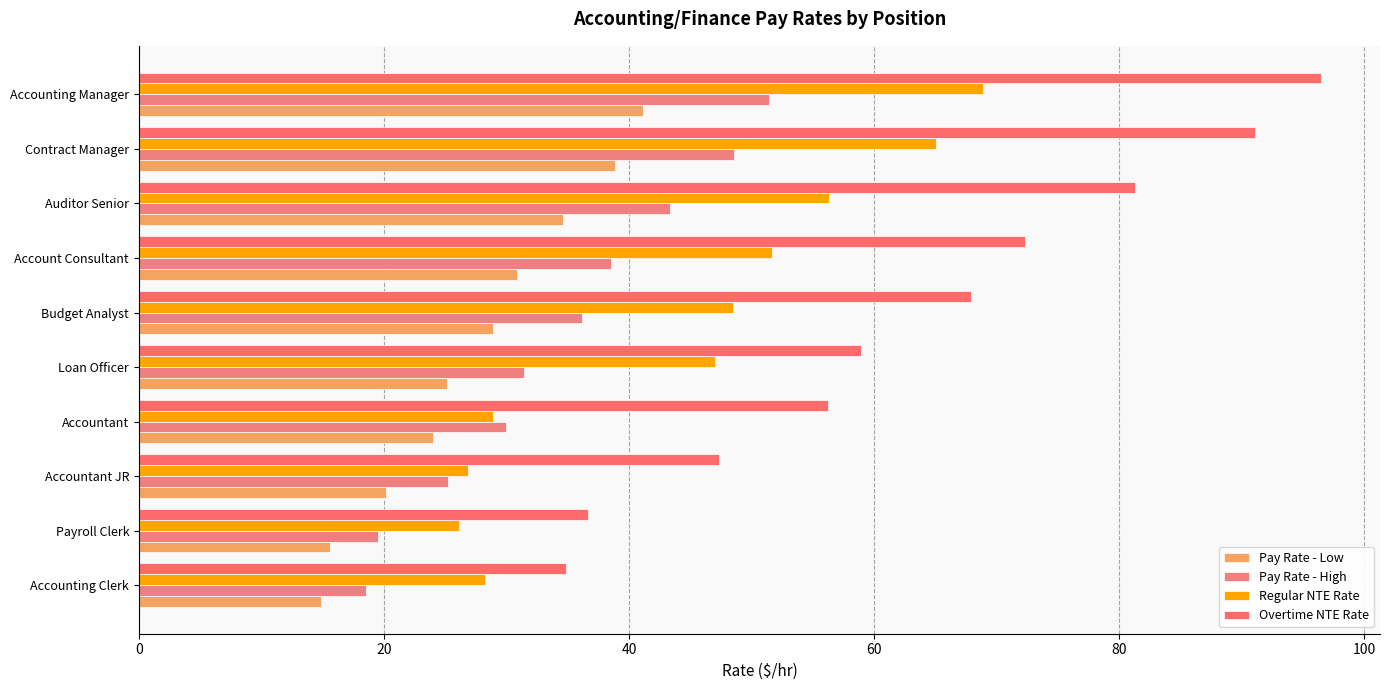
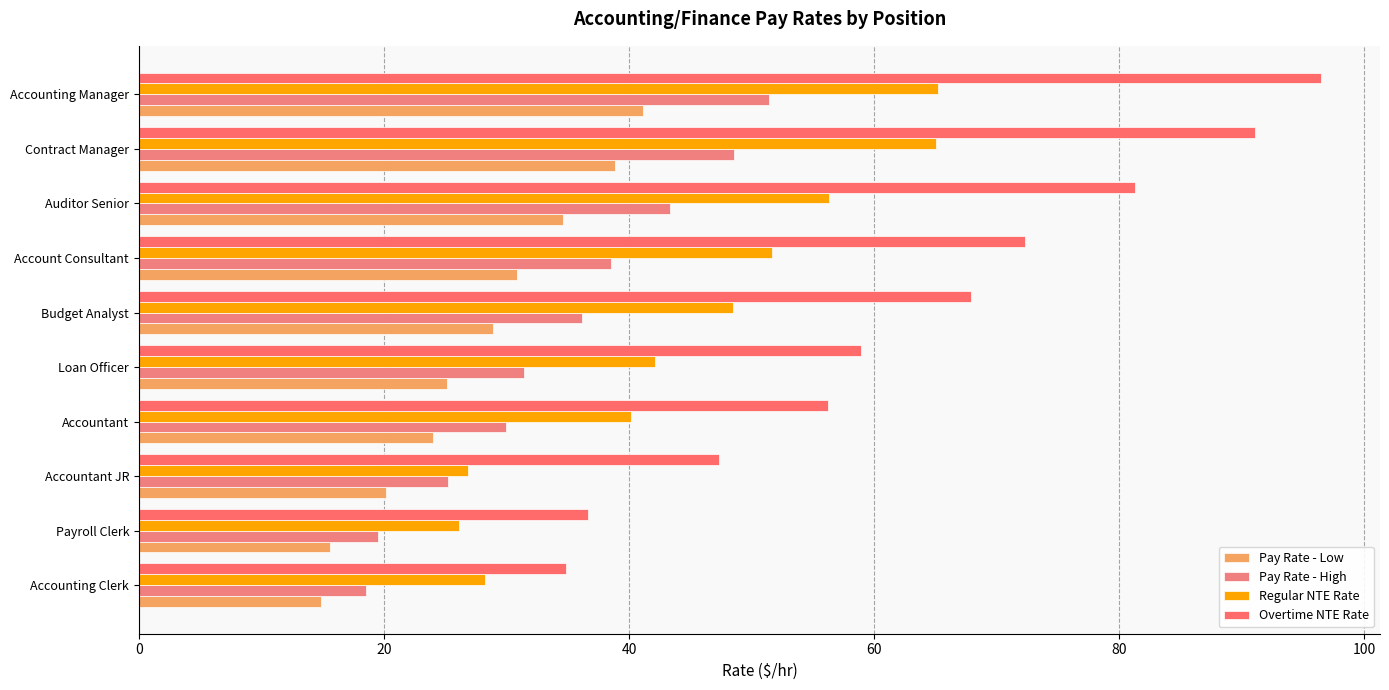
Regular NTE Rate, Accounting Manager: 68.9 -> 65.2
Regular NTE Rate, Loan Officer: 47.0 -> 42.1
Regular NTE Rate, Accountant: 28.9 -> 40.2
